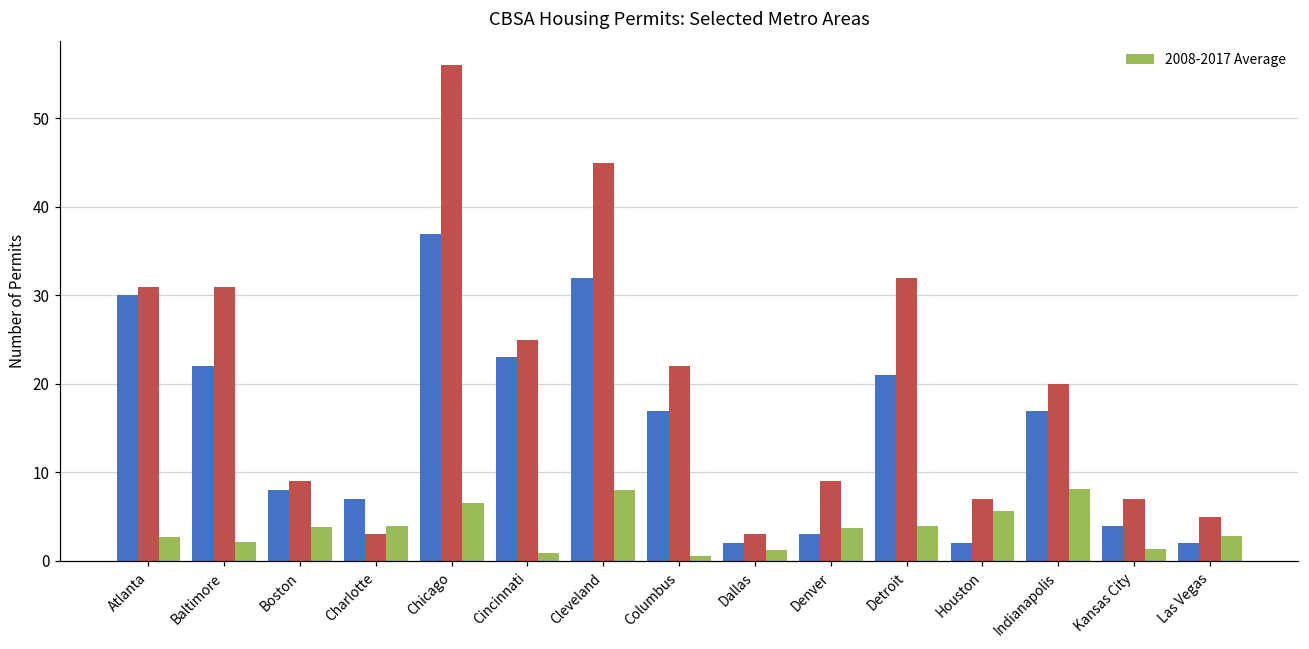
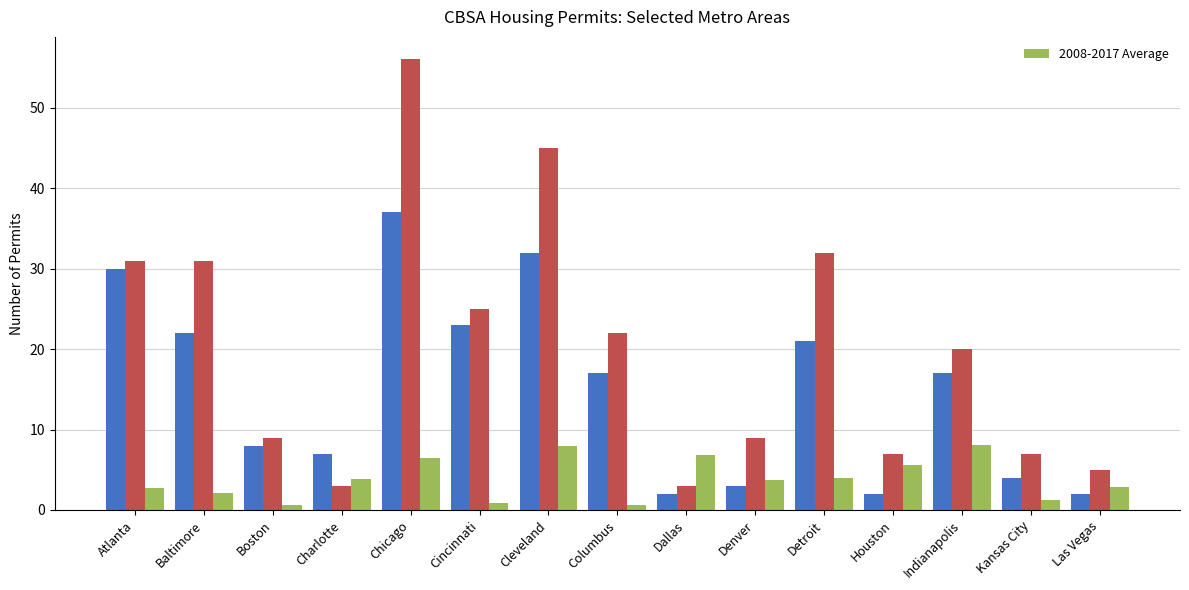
2008-2017 Average, Boston: 4 -> 1
2008-2017 Average, Dallas: 1 -> 7
